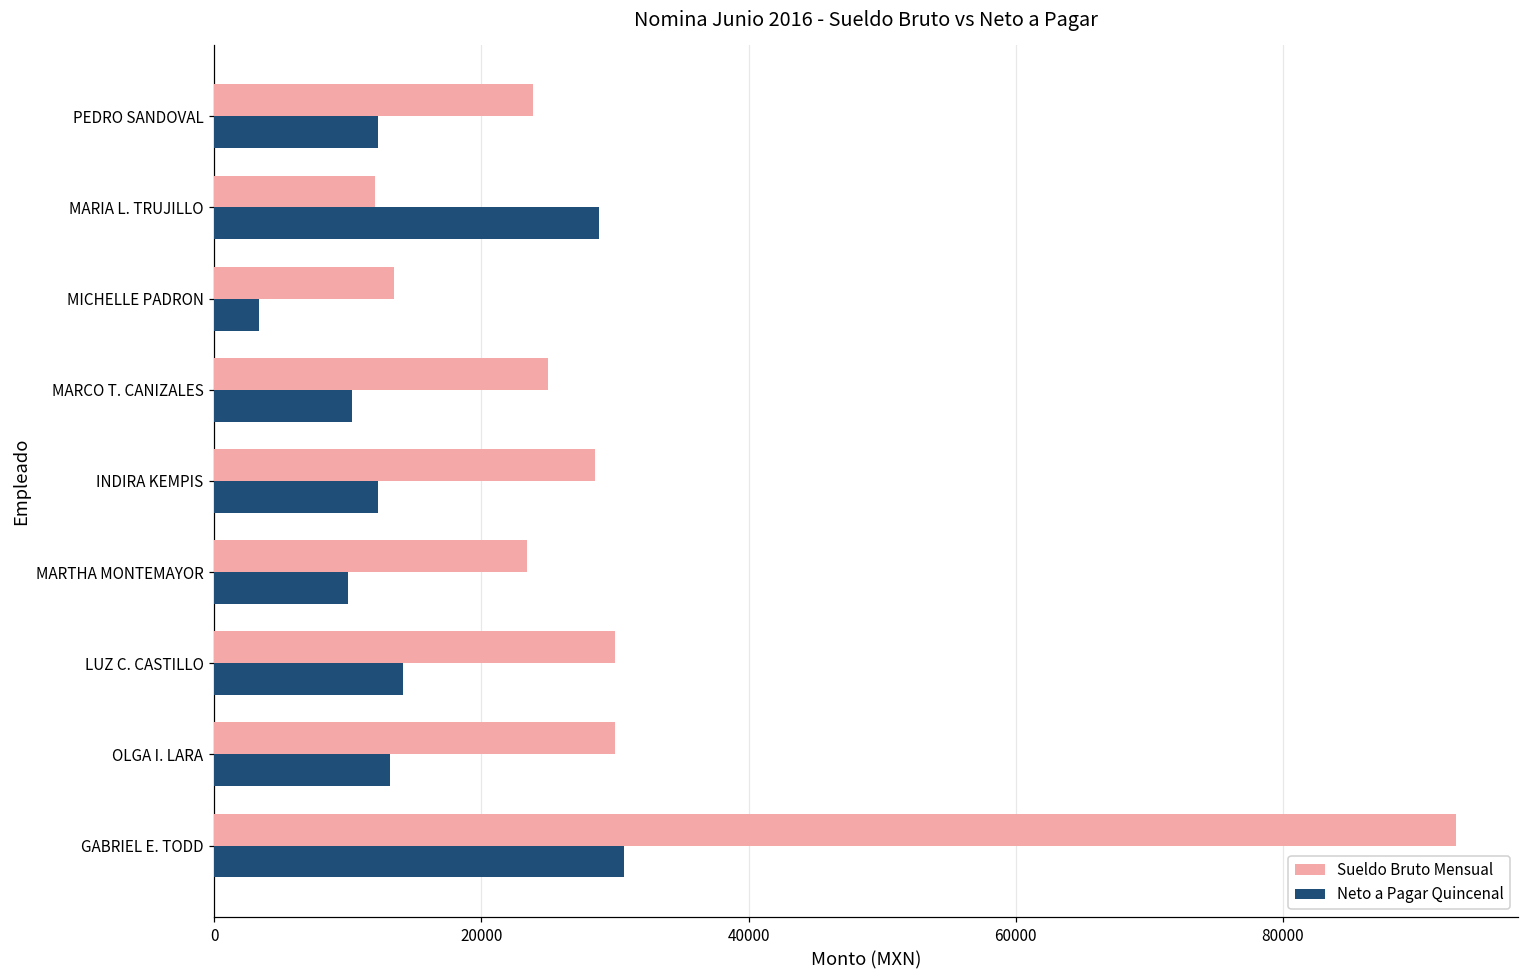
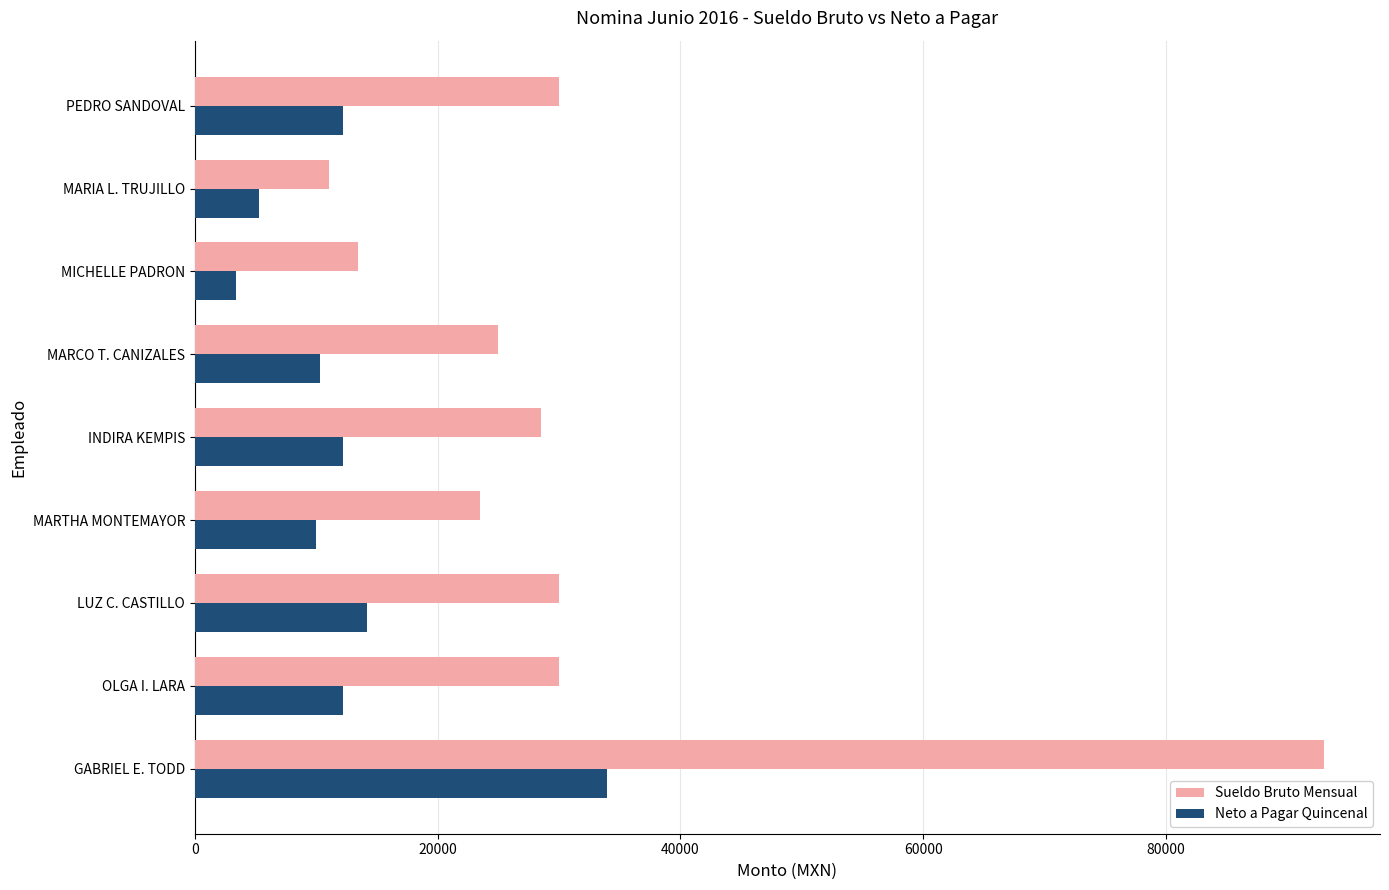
Sueldo Bruto Mensual, PEDRO SANDOVAL: 23900 -> 30000
Sueldo Bruto Mensual, MARIA L. TRUJILLO: 12000 -> 11100
Neto a Pagar Quincenal, MARIA L. TRUJILLO: 28800 -> 5300
Neto a Pagar Quincenal, OLGA I. LARA: 13200 -> 12200
Neto a Pagar Quincenal, GABRIEL E. TODD: 30700 -> 33900
